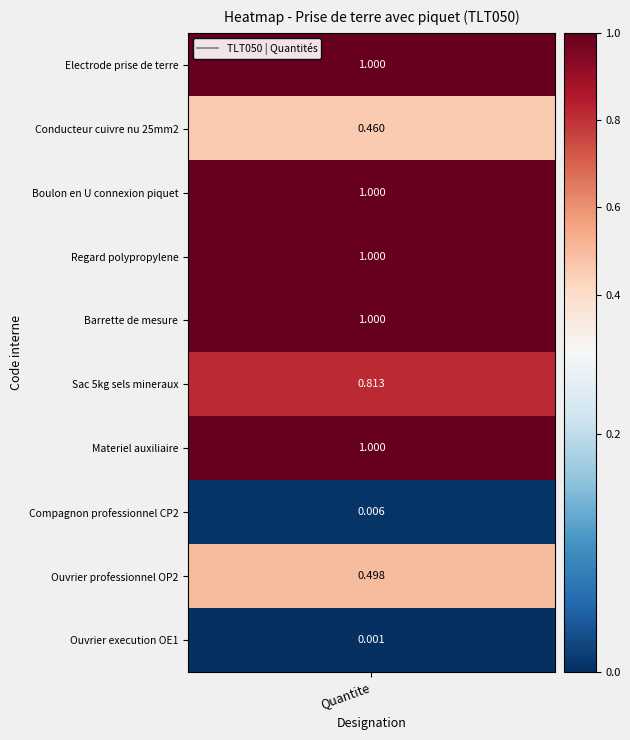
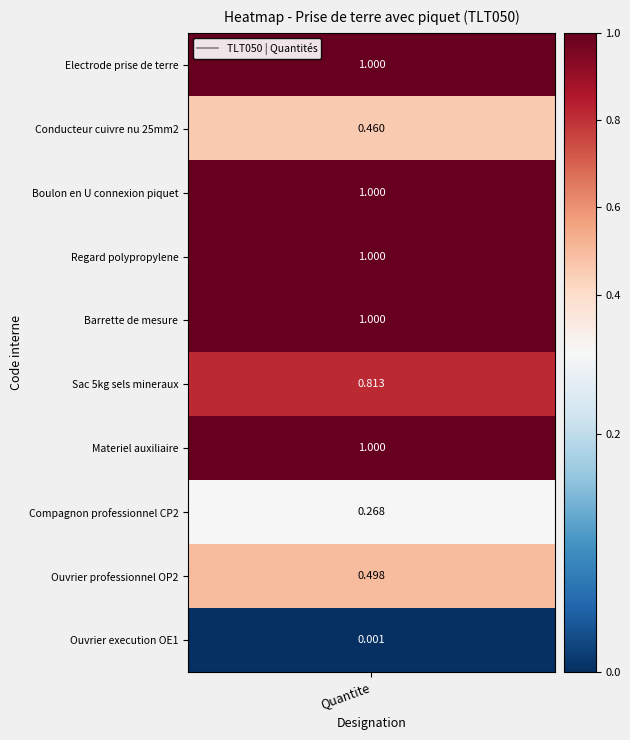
Compagnon professionnel CP2, Quantite: 0.006 -> 0.268
